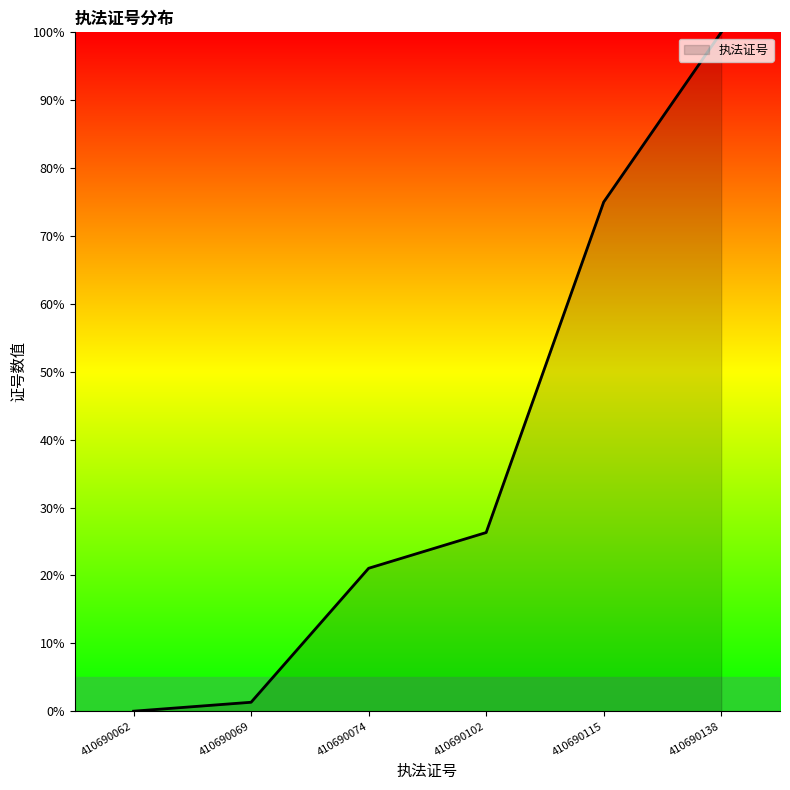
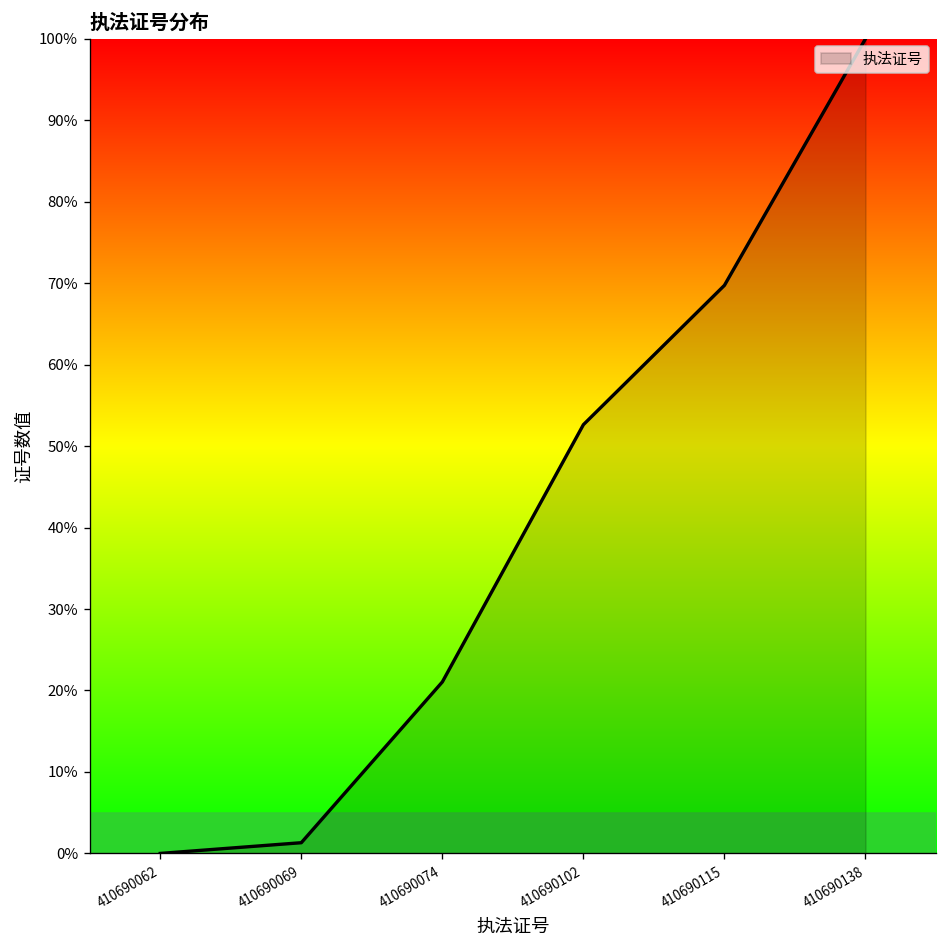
410690102: 26% -> 53%
410690115: 75% -> 70%
